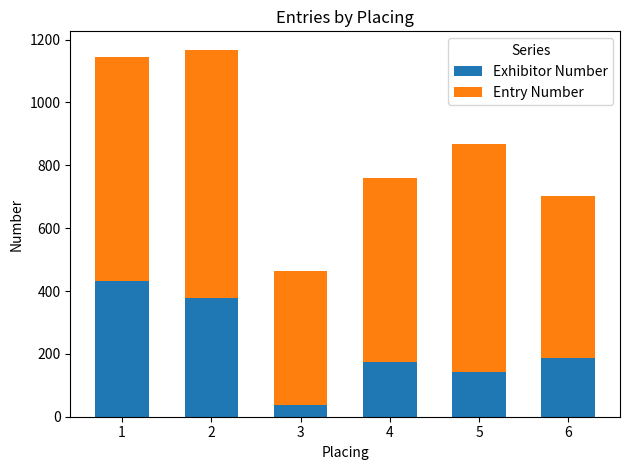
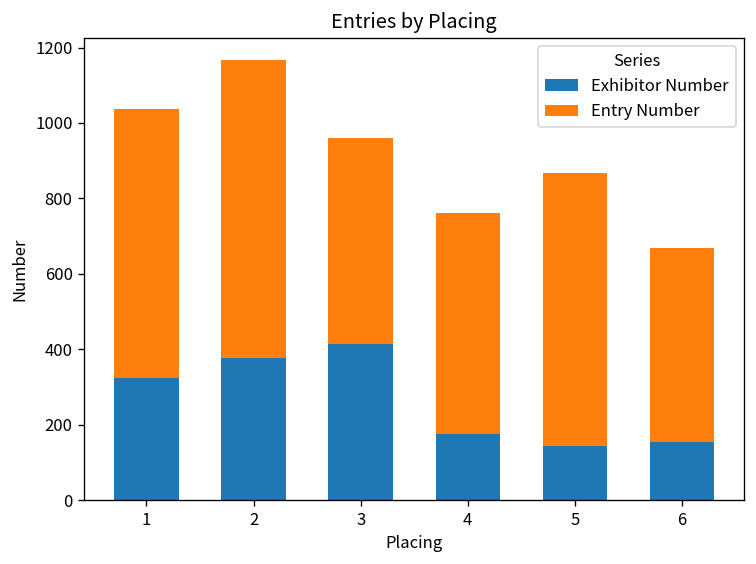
Exhibitor Number, 1: 430 -> 330
Exhibitor Number, 3: 40 -> 410
Entry Number, 3: 430 -> 550
Exhibitor Number, 6: 190 -> 150
